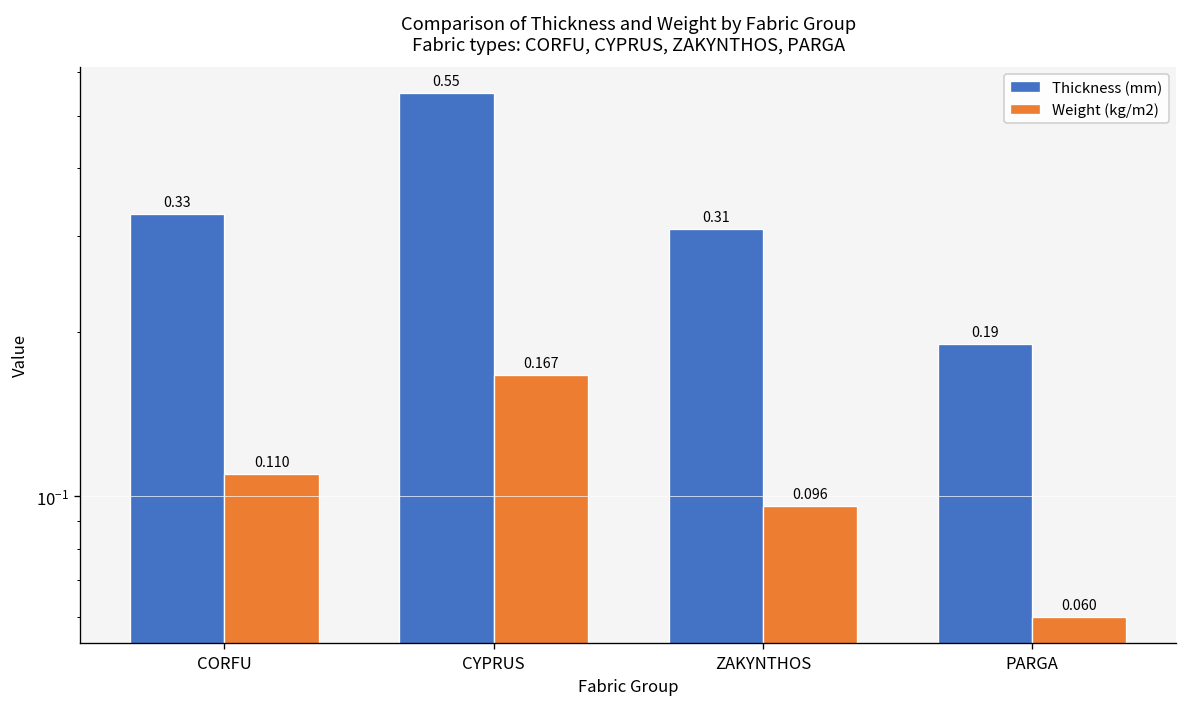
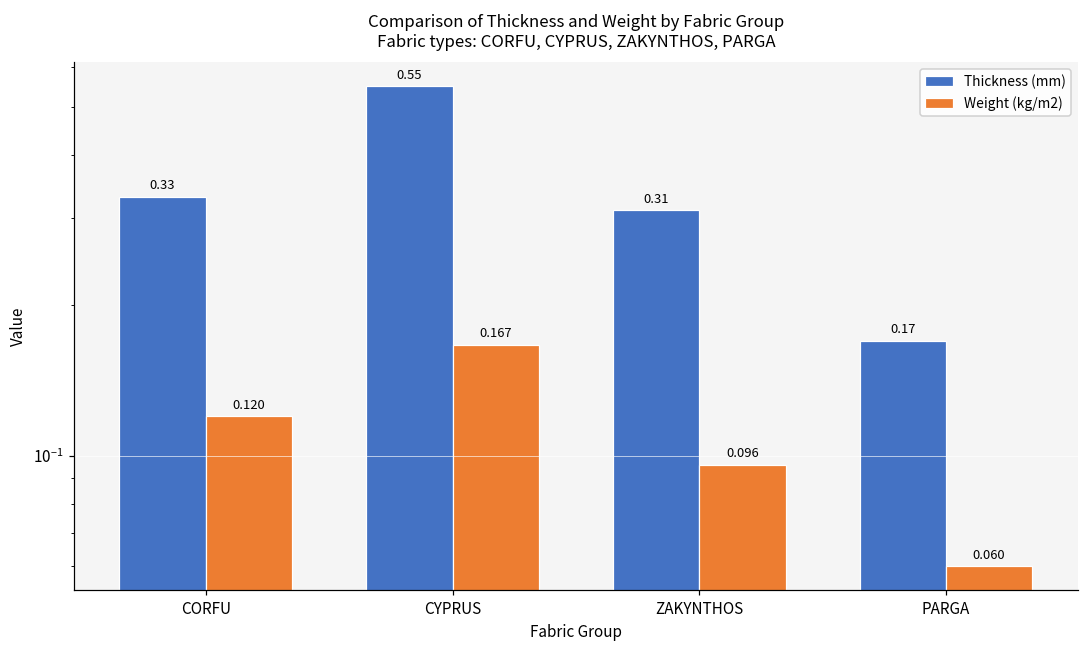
Weight (kg/m2), CORFU: 0.110 -> 0.120
Thickness (mm), PARGA: 0.19 -> 0.17
